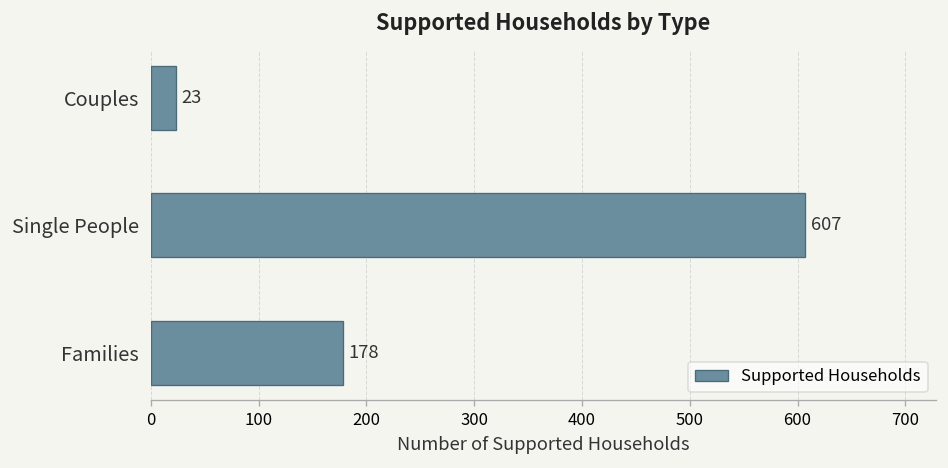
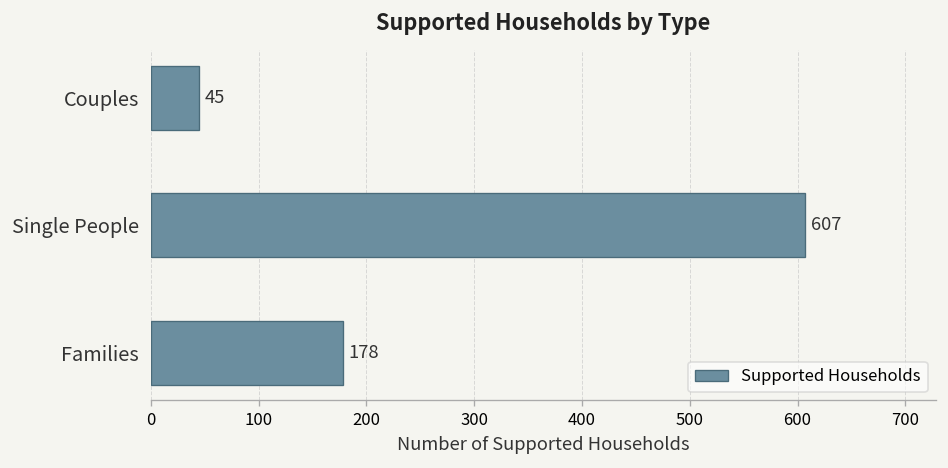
Couples: 23 -> 45
